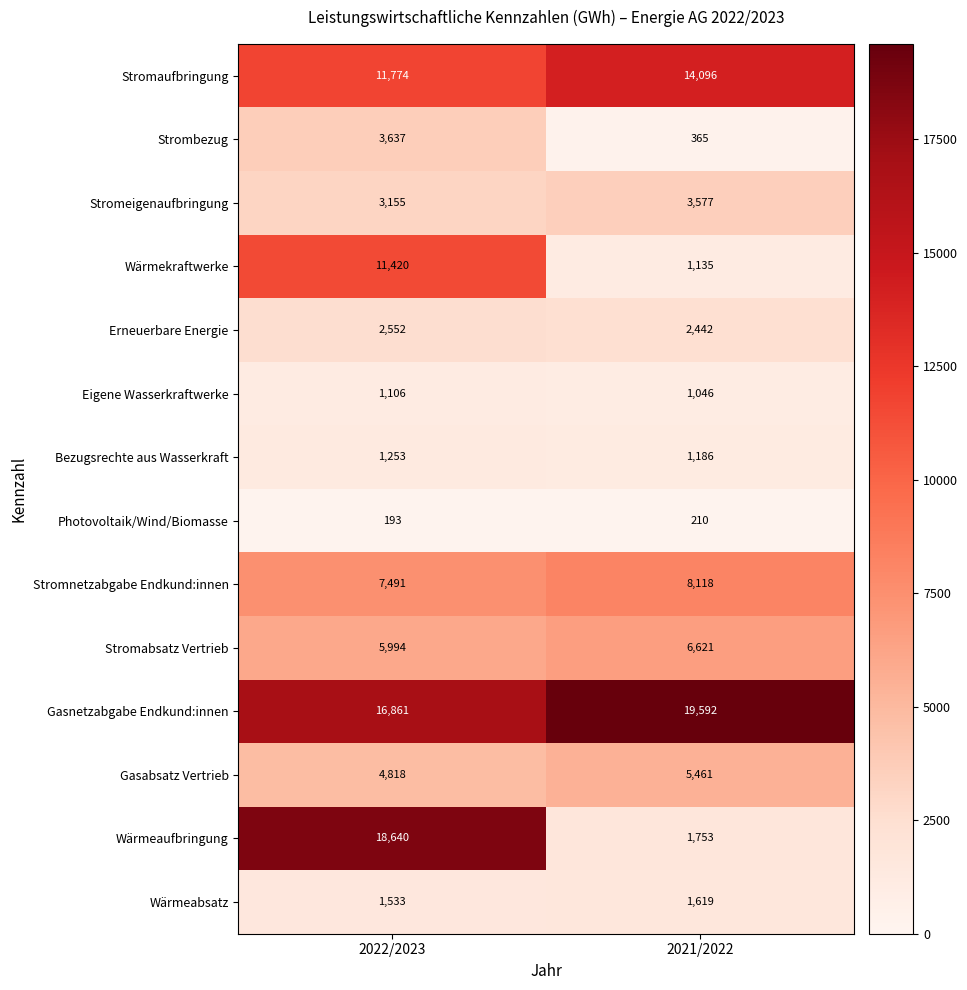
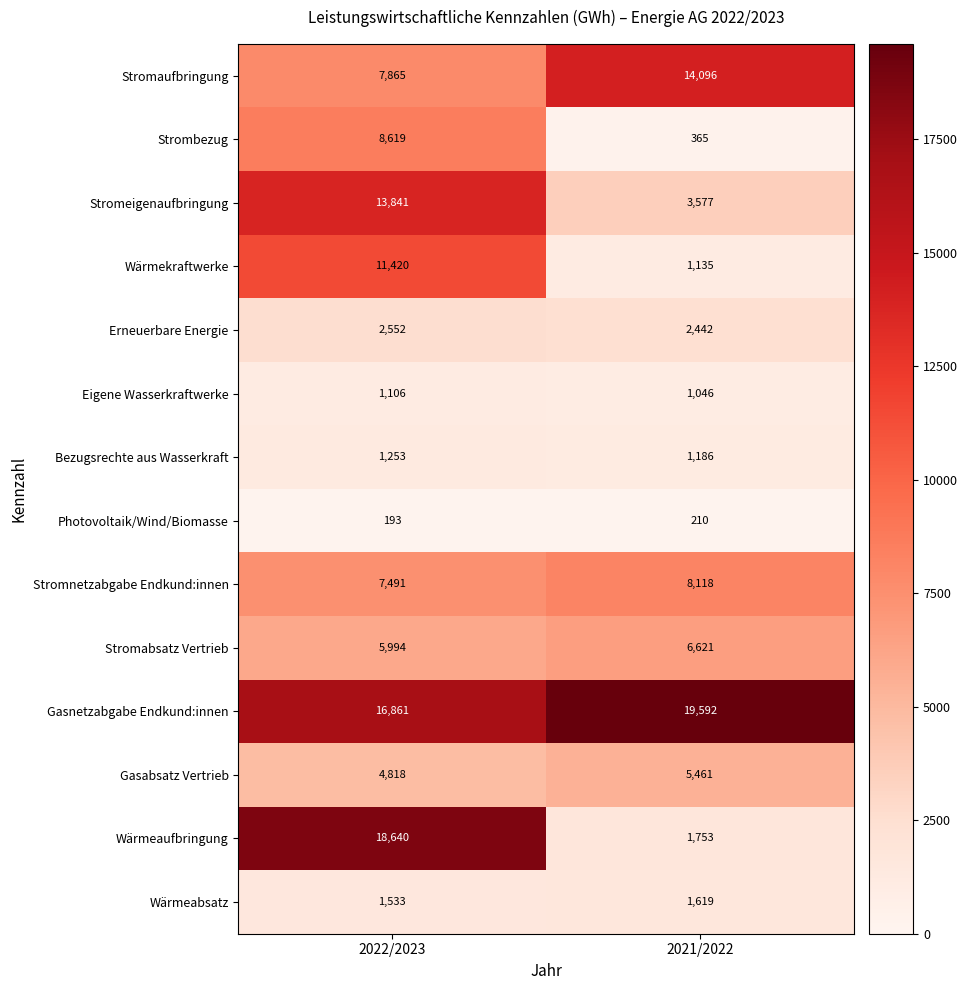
Stromaufbringung, 2022/2023: 11,774 -> 7,865
Strombezug, 2022/2023: 3,637 -> 8,619
Stromeigenaufbringung, 2022/2023: 3,155 -> 13,841
